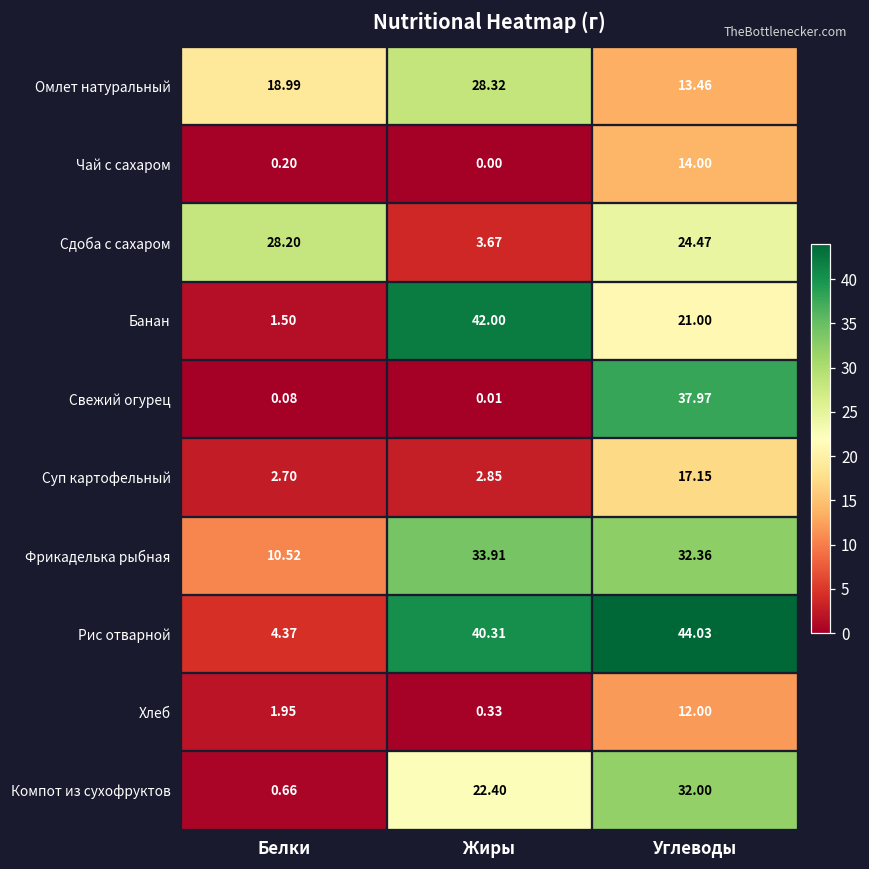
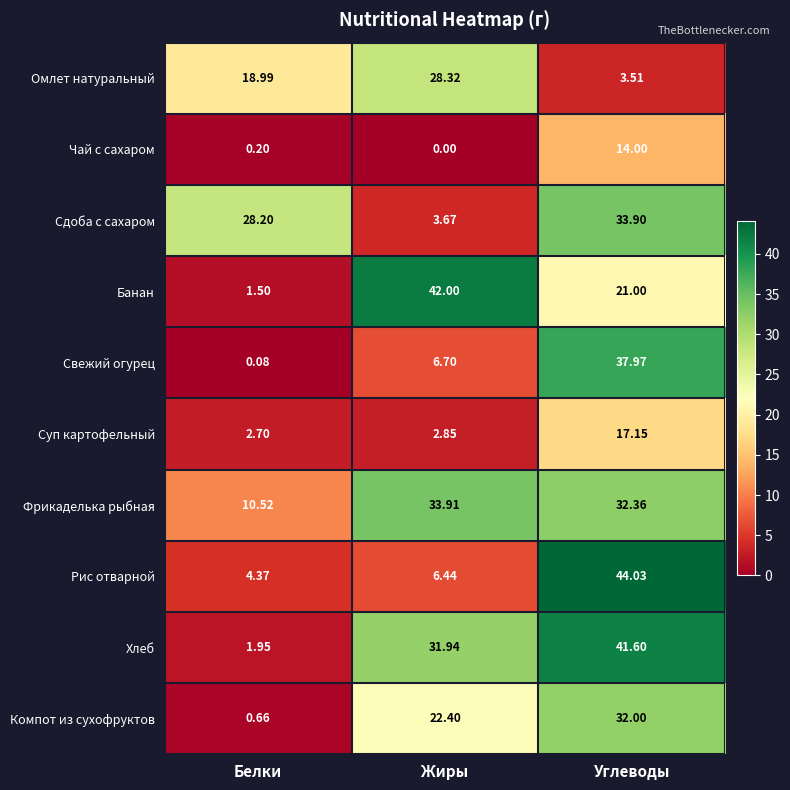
Омлет натуральный, Углеводы: 13.46 -> 3.51
Сдоба с сахаром, Углеводы: 24.47 -> 33.90
Свежий огурец, Жиры: 0.01 -> 6.70
Рис отварной, Жиры: 40.31 -> 6.44
Хлеб, Жиры: 0.33 -> 31.94
Хлеб, Углеводы: 12.00 -> 41.60
